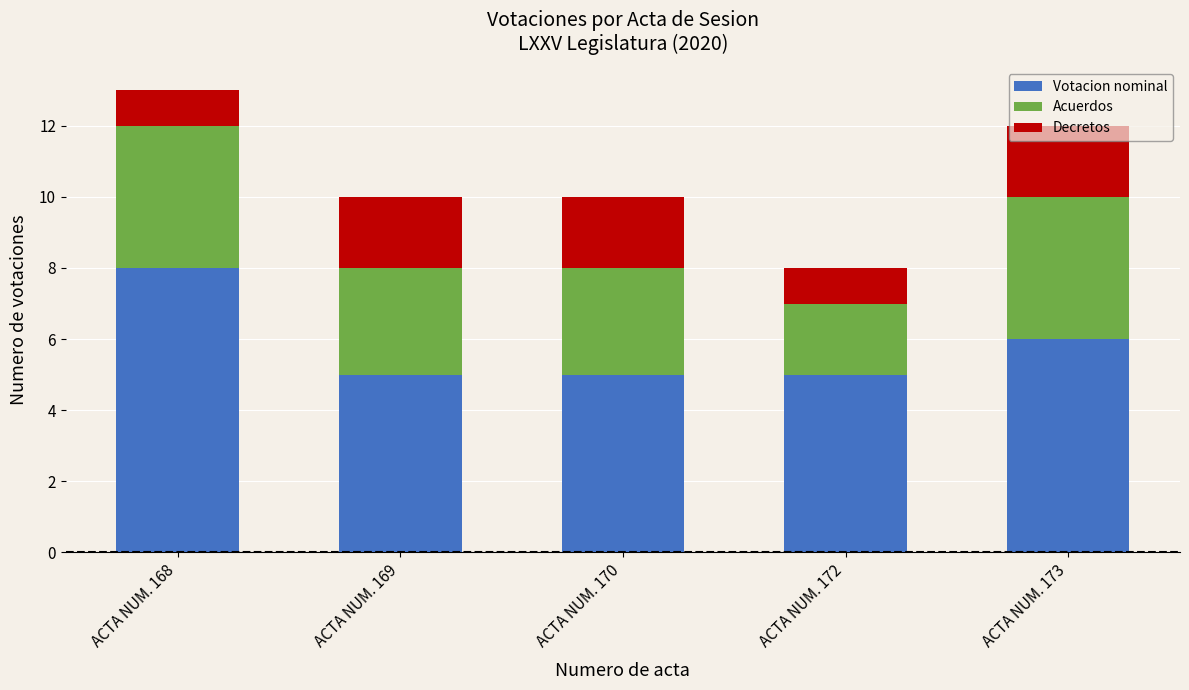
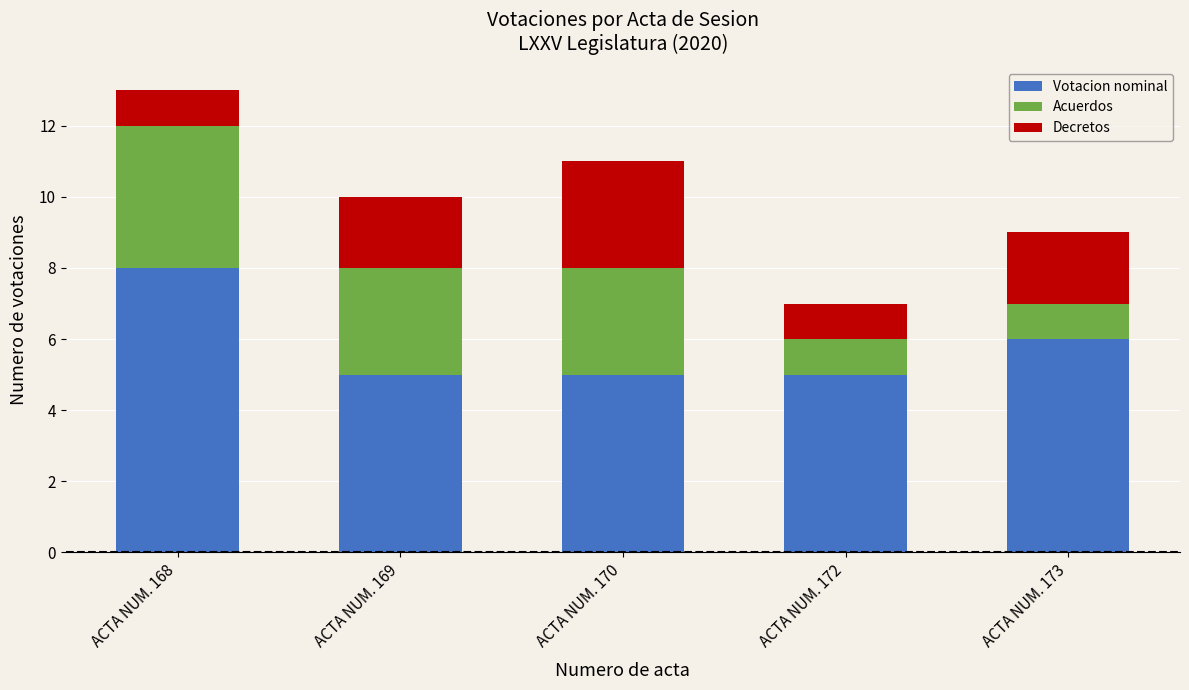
Decretos, ACTA NUM. 170: 2 -> 3
Acuerdos, ACTA NUM. 172: 2 -> 1
Acuerdos, ACTA NUM. 173: 4 -> 1
